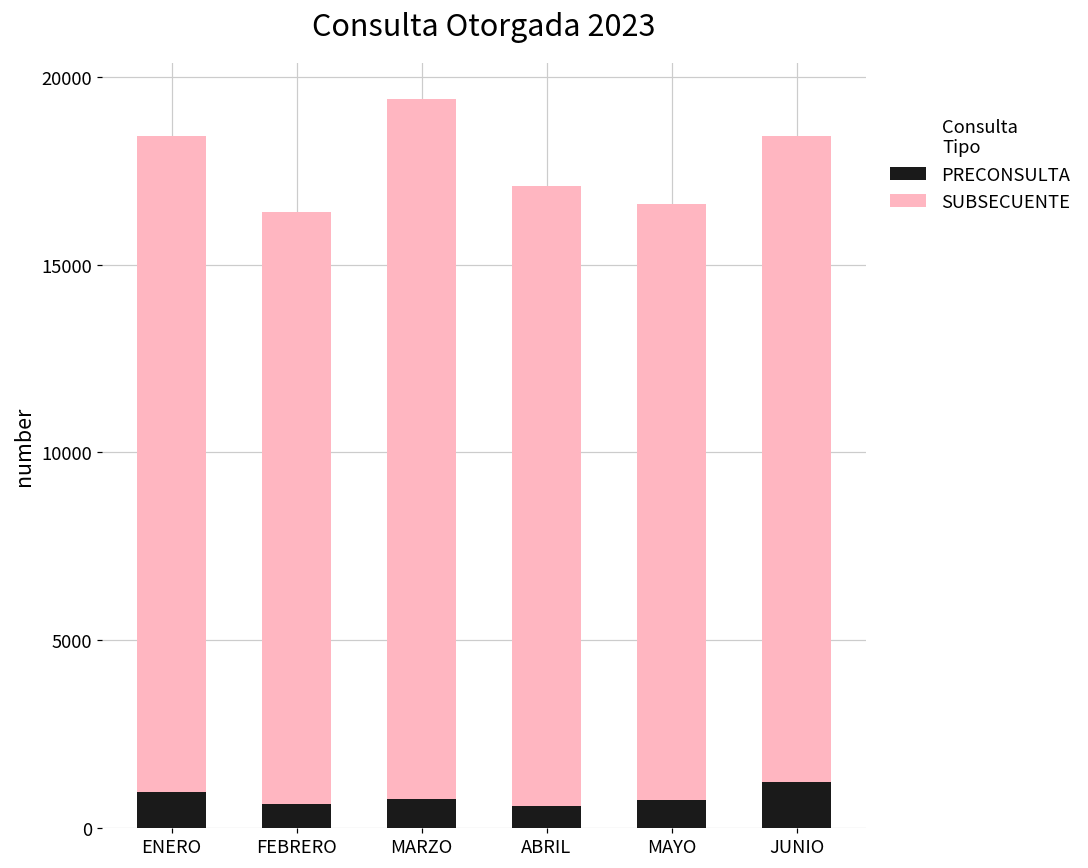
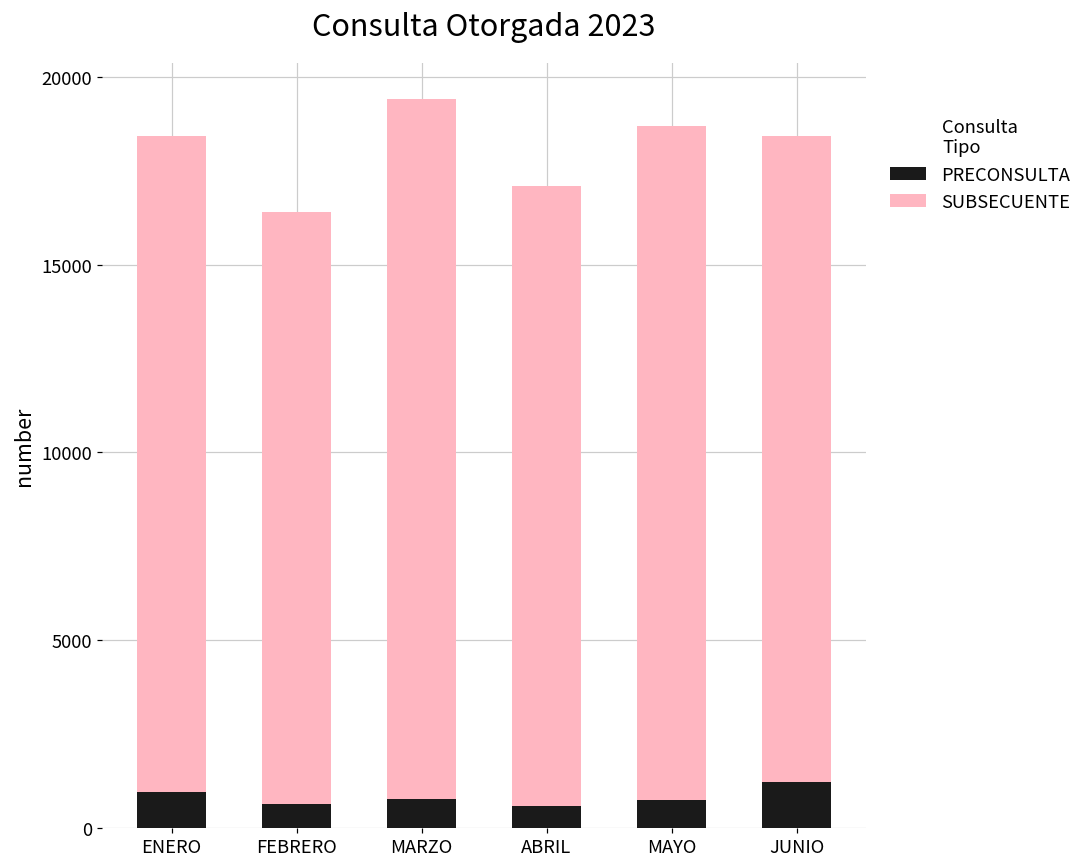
SUBSECUENTE, MAYO: 15900 -> 18000
